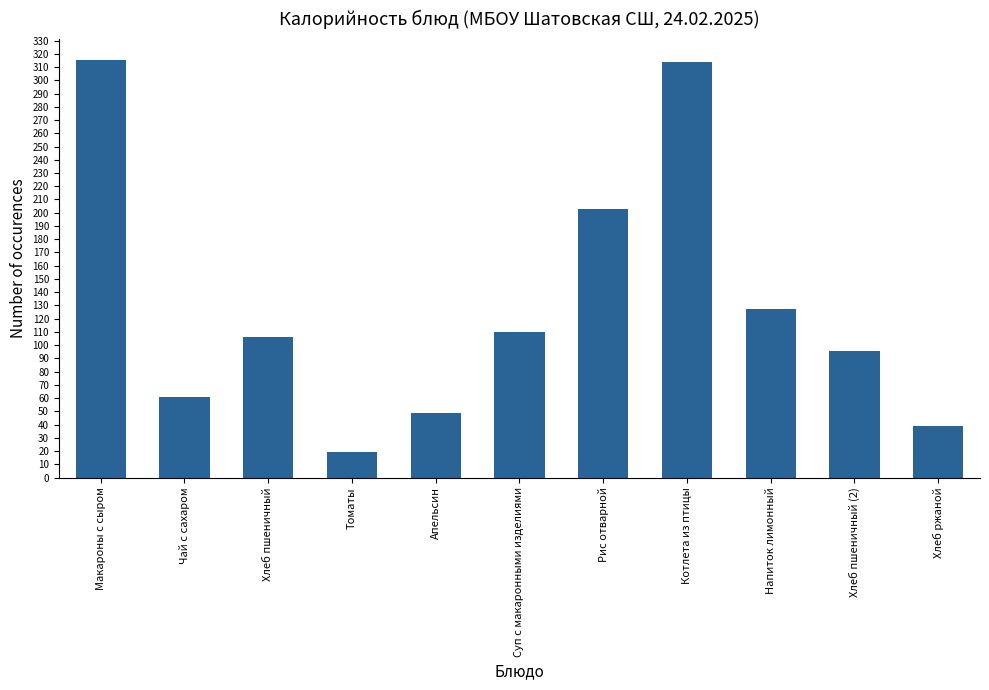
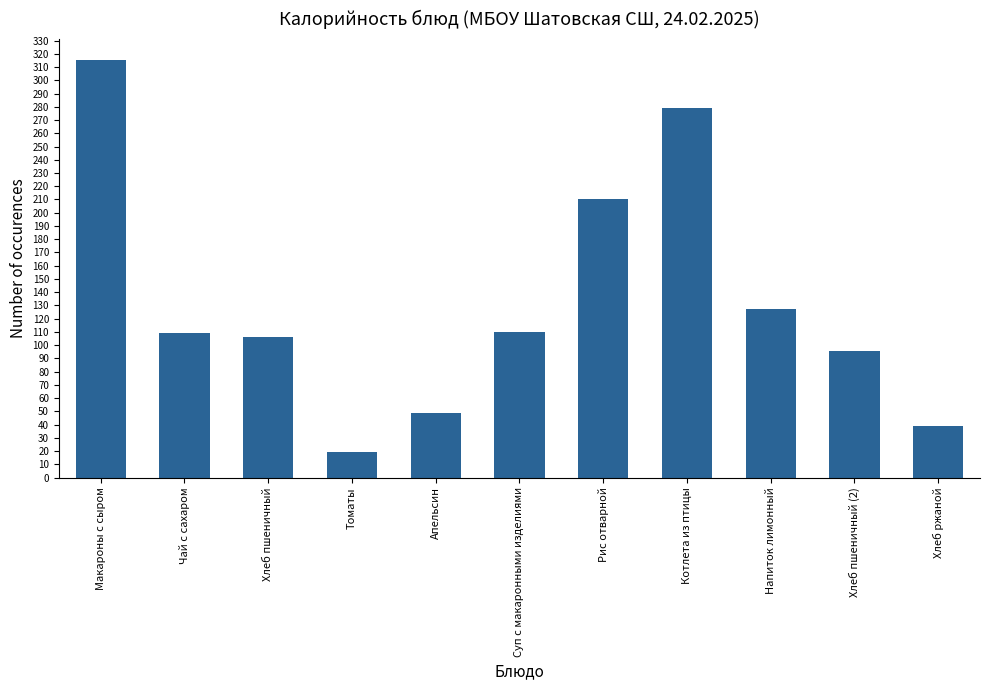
Чай с сахаром: 61 -> 109
Рис отварной: 203 -> 210
Котлета из птицы: 314 -> 279
